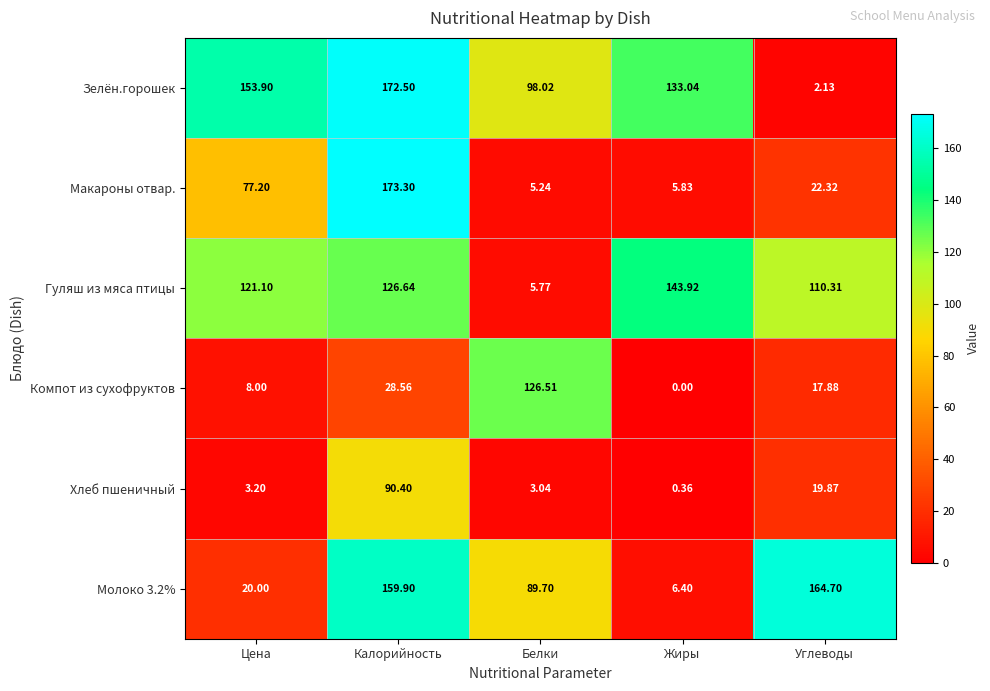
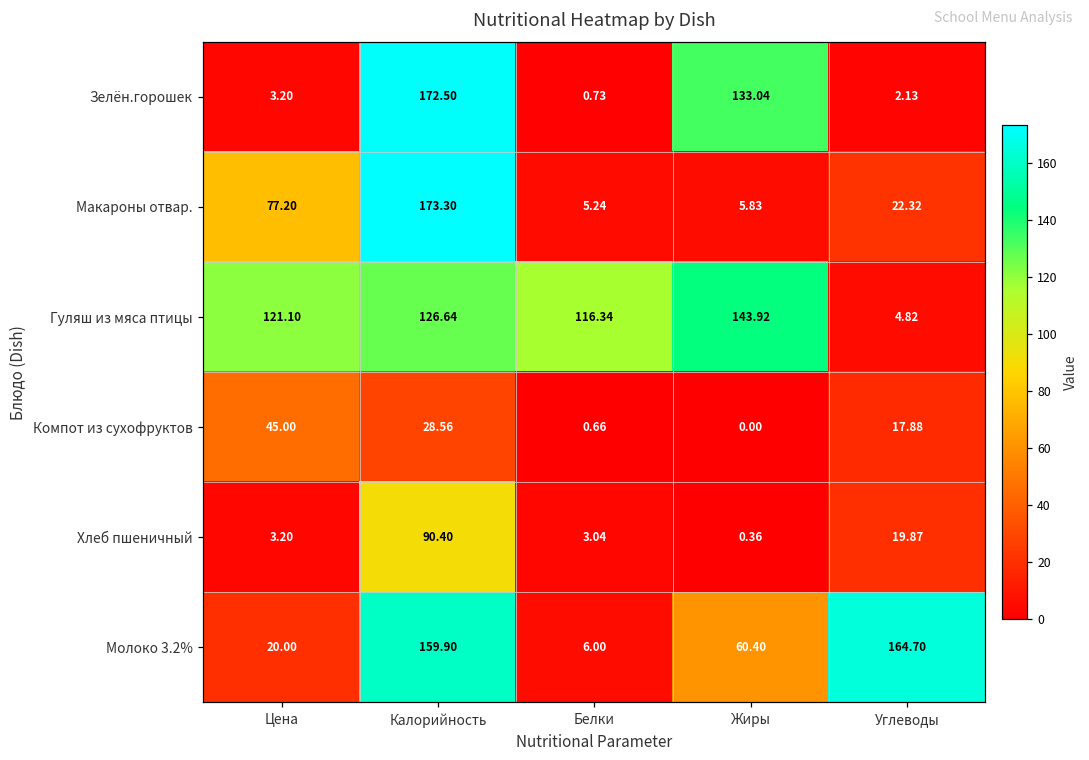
Зелён.горошек, Цена: 153.90 -> 3.20
Зелён.горошек, Белки: 98.02 -> 0.73
Гуляш из мяса птицы, Белки: 5.77 -> 116.34
Гуляш из мяса птицы, Углеводы: 110.31 -> 4.82
Компот из сухофруктов, Цена: 8.00 -> 45.00
Компот из сухофруктов, Белки: 126.51 -> 0.66
Молоко 3.2%, Белки: 89.70 -> 6.00
Молоко 3.2%, Жиры: 6.40 -> 60.40
